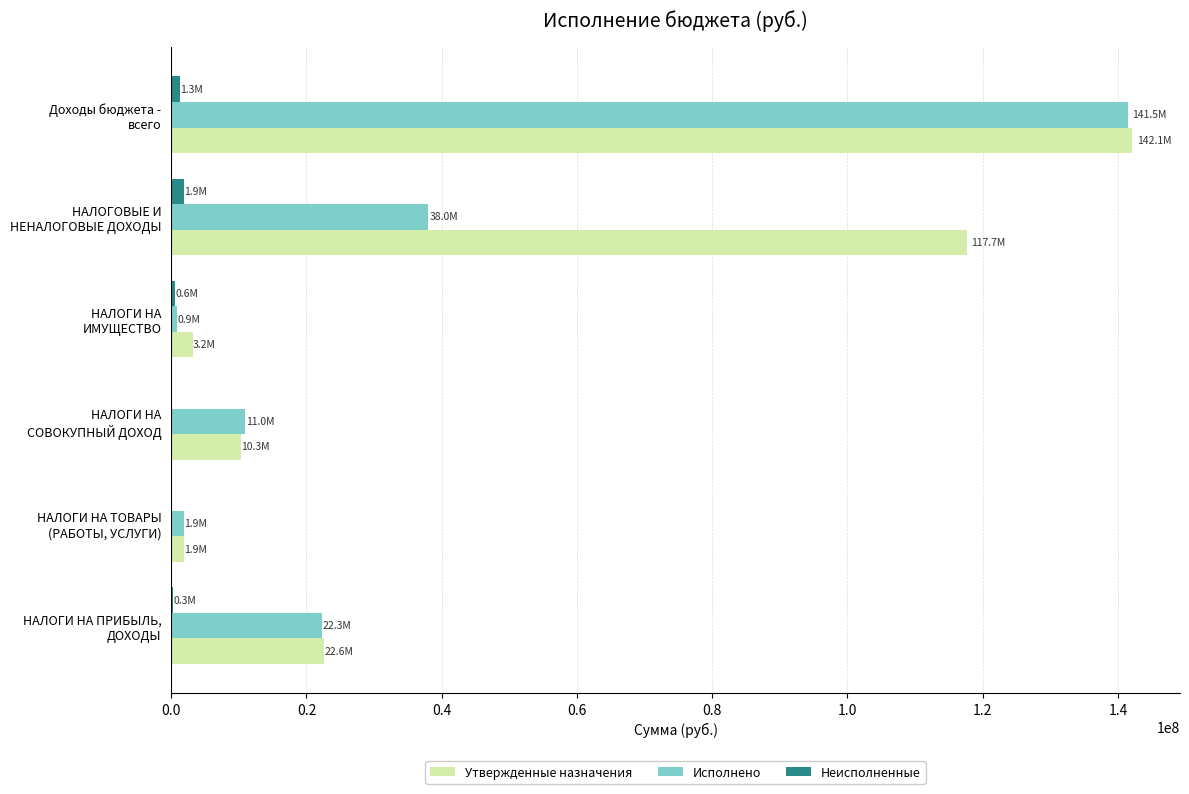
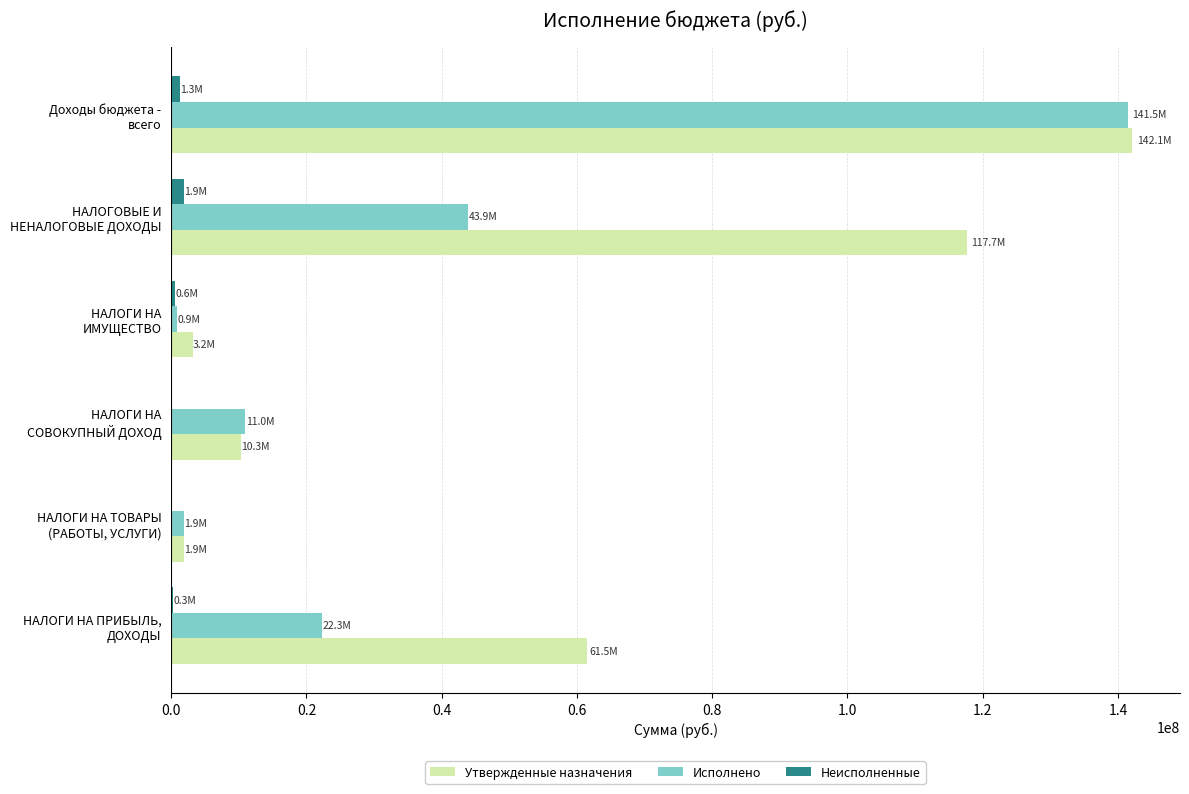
Исполнено, НАЛОГОВЫЕ И НЕНАЛОГОВЫЕ ДОХОДЫ: 38.0М -> 43.9М
Утвержденные назначения, НАЛОГИ НА ПРИБЫЛЬ, ДОХОДЫ: 22.6М -> 61.5М
